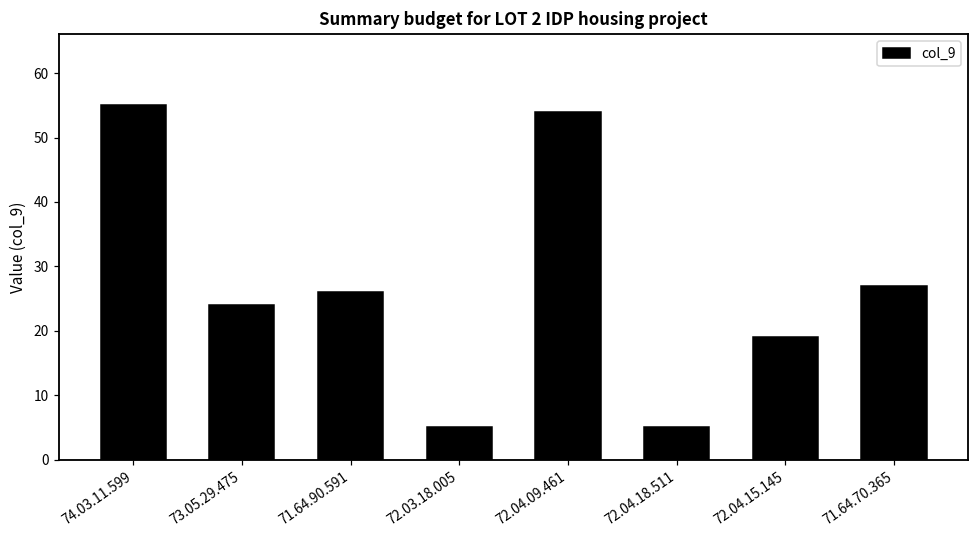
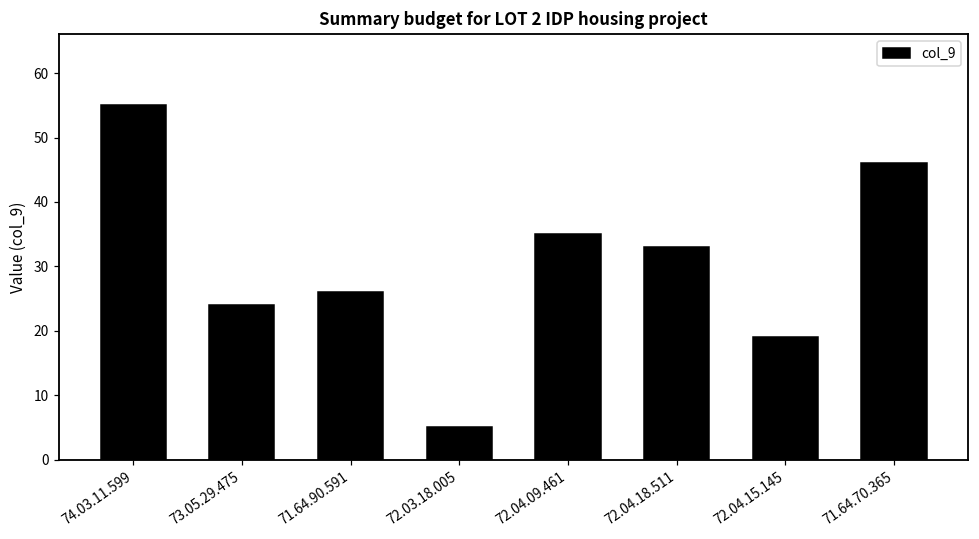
72.04.09.461: 54 -> 35
72.04.18.511: 5 -> 33
71.64.70.365: 27 -> 46
